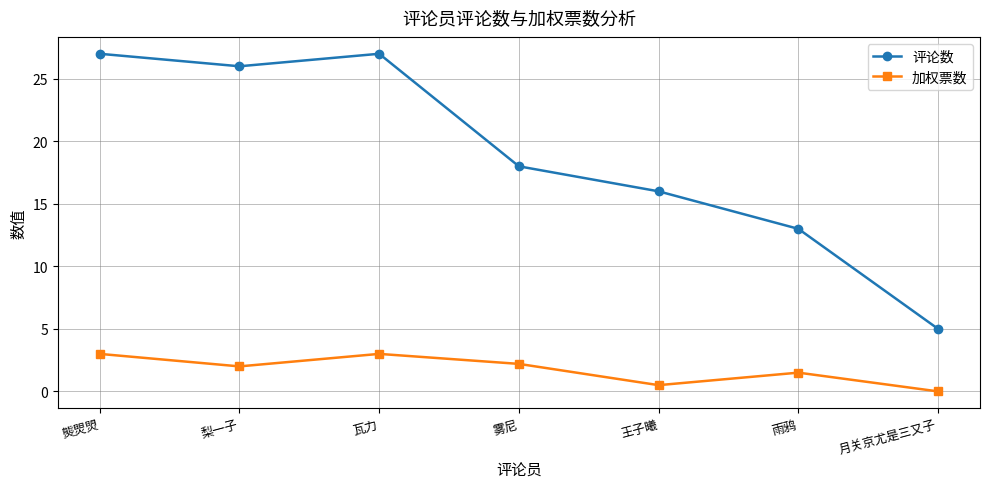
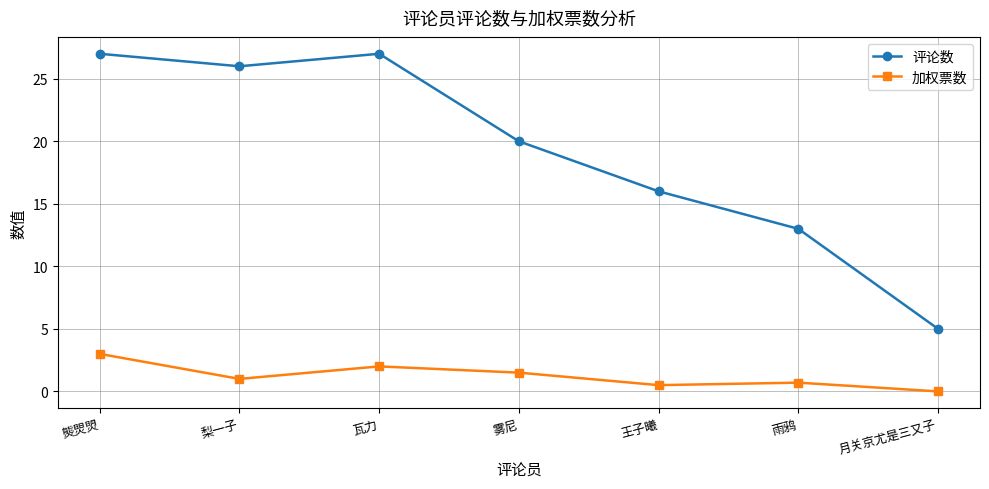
加权票数, 梨一子: 2 -> 1
加权票数, 瓦力: 3 -> 2
评论数, 雾尼: 18 -> 20
加权票数, 雾尼: 2.2 -> 1.5
加权票数, 雨鸦: 1.5 -> 0.7
